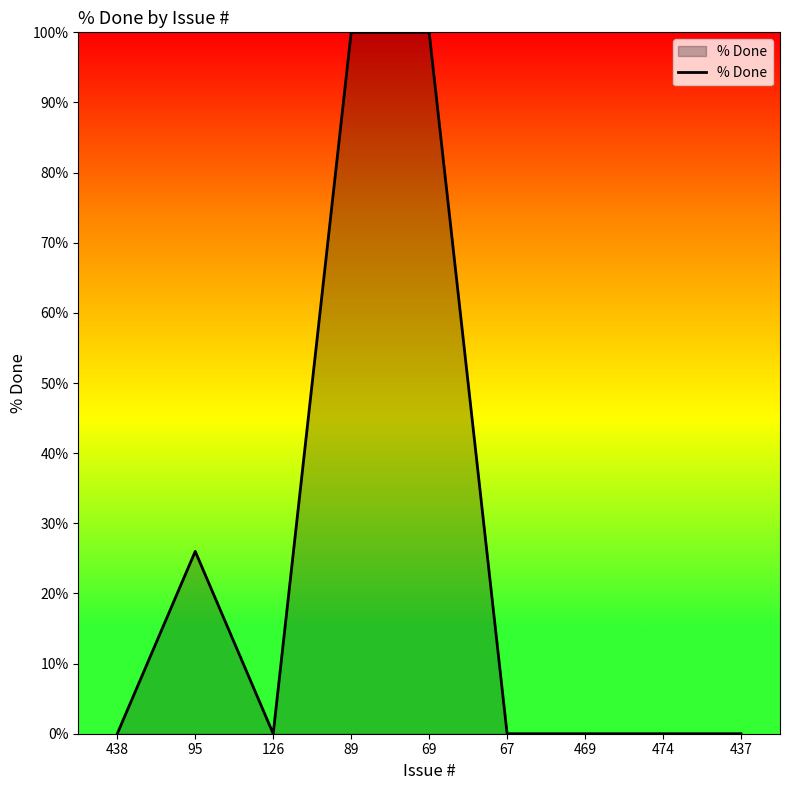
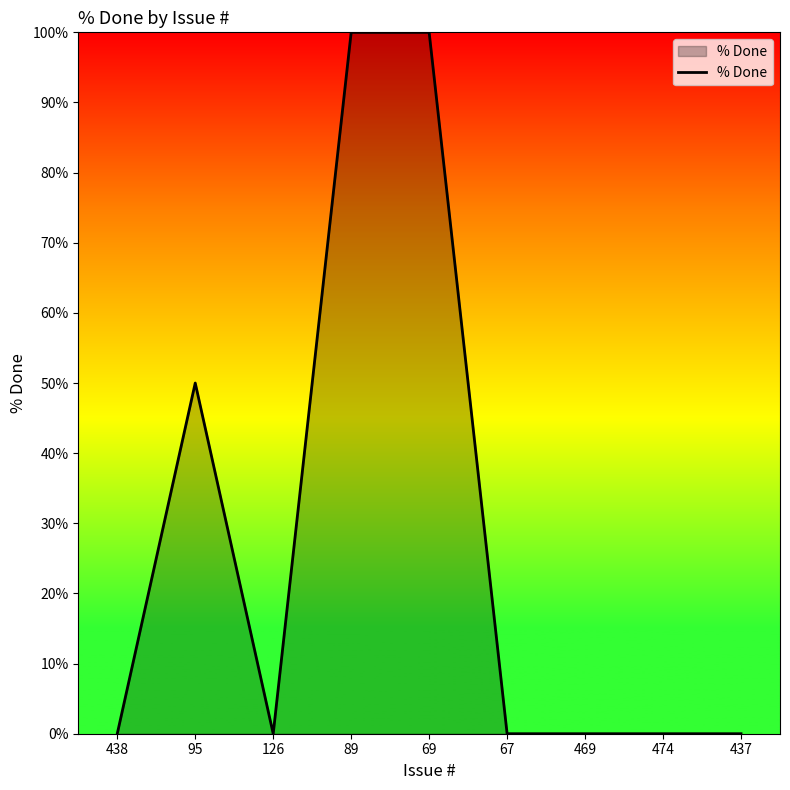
95: 26% -> 50%
